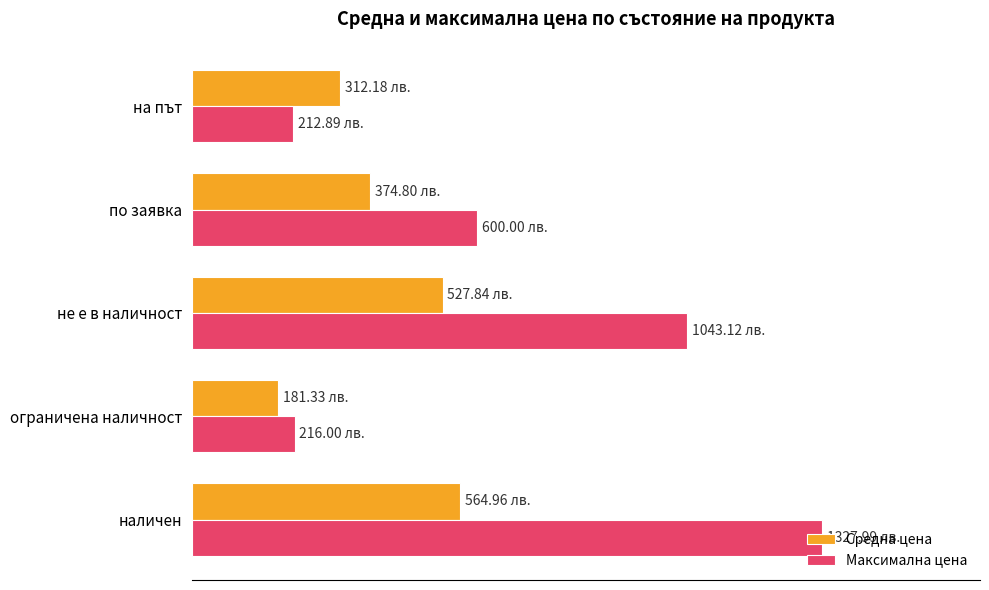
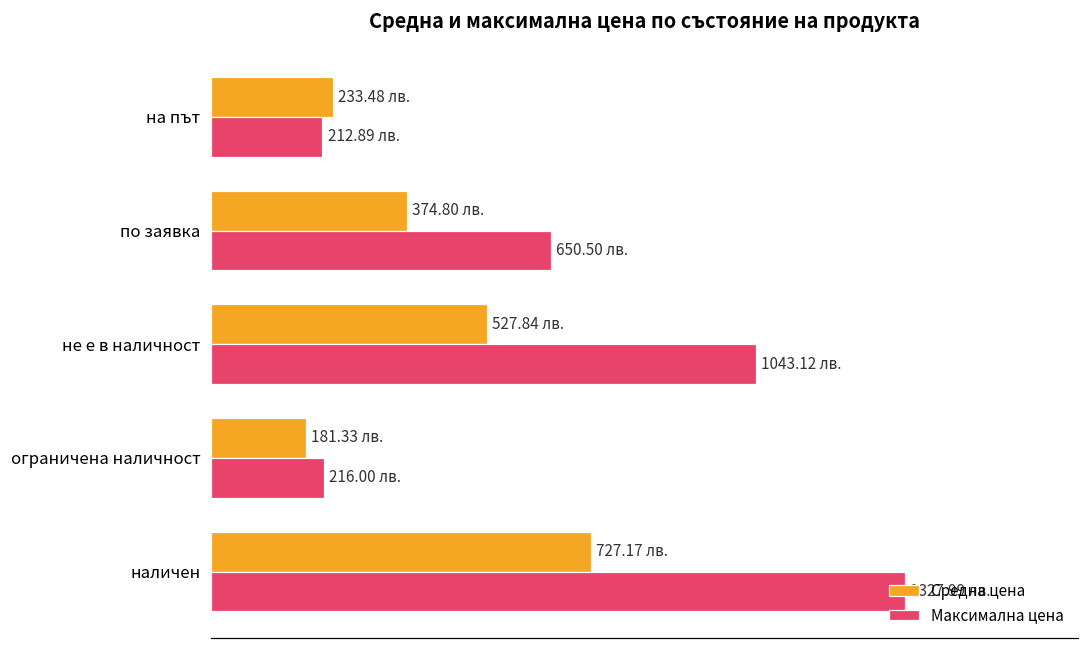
Средна цена, на път: 312.18 -> 233.48
Максимална цена, по заявка: 600.00 -> 650.50
Средна цена, наличен: 564.96 -> 727.17
